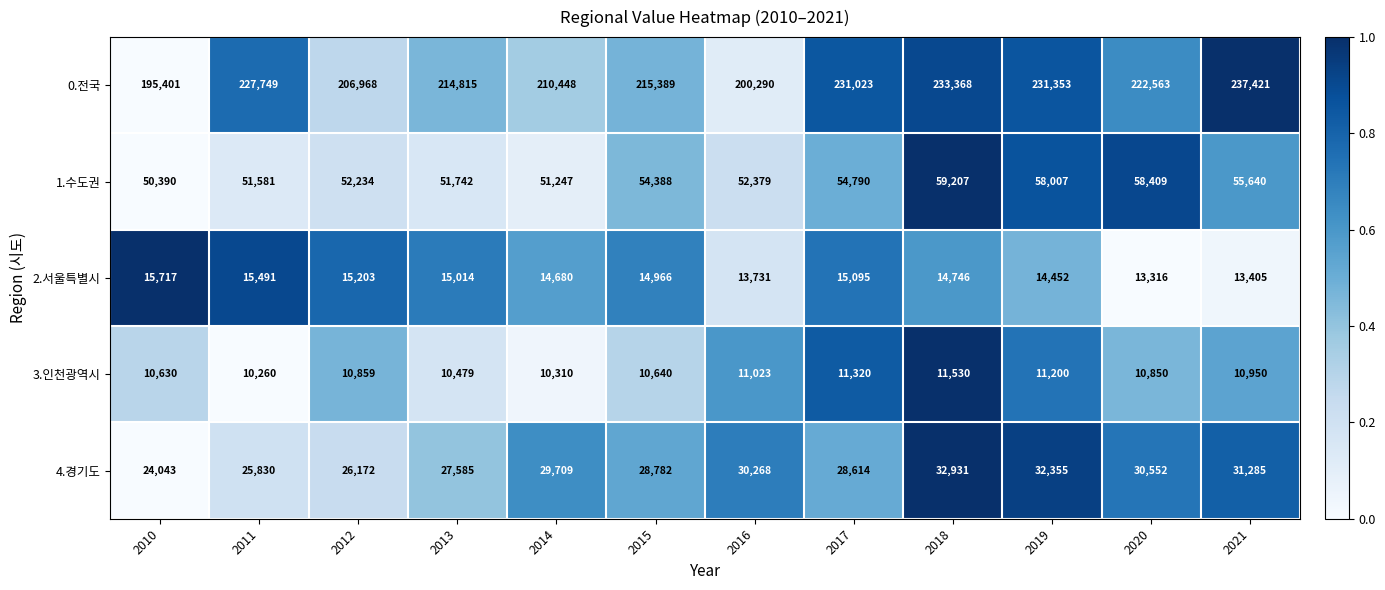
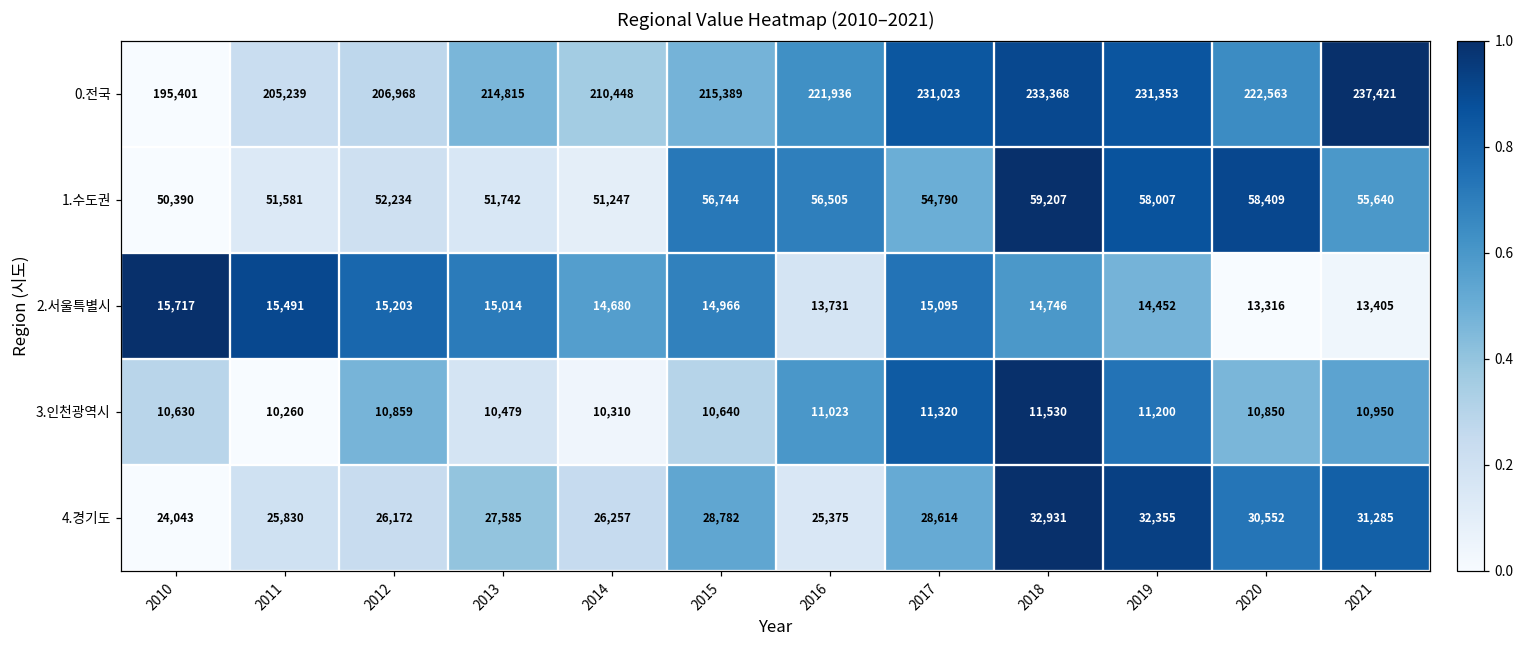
0.전국, 2011: 227,749 -> 205,239
0.전국, 2016: 200,290 -> 221,936
1.수도권, 2015: 54,388 -> 56,744
1.수도권, 2016: 52,379 -> 56,505
4.경기도, 2014: 29,709 -> 26,257
4.경기도, 2016: 30,268 -> 25,375
